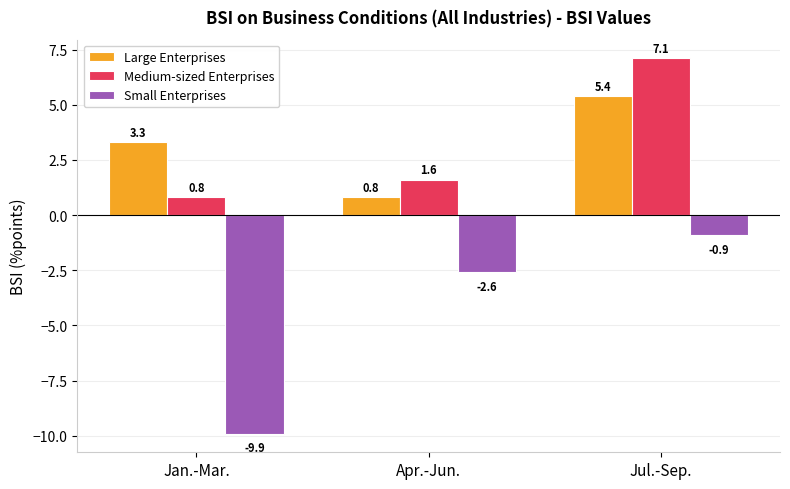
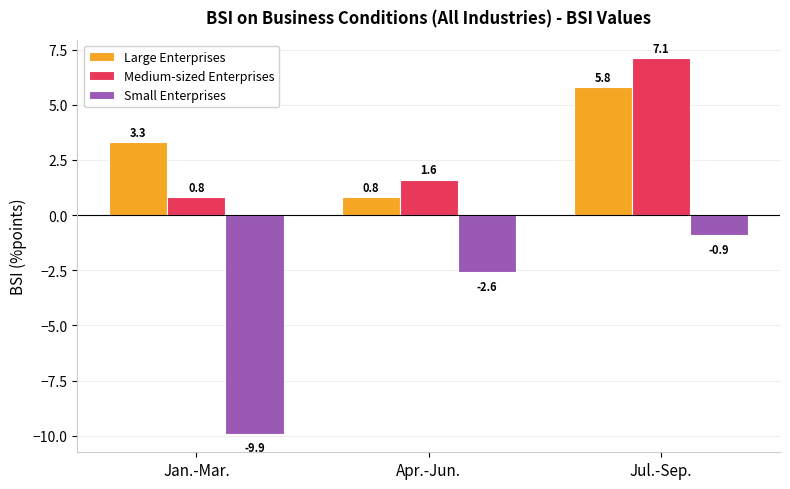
Large Enterprises, Jul.-Sep.: 5.4 -> 5.8
